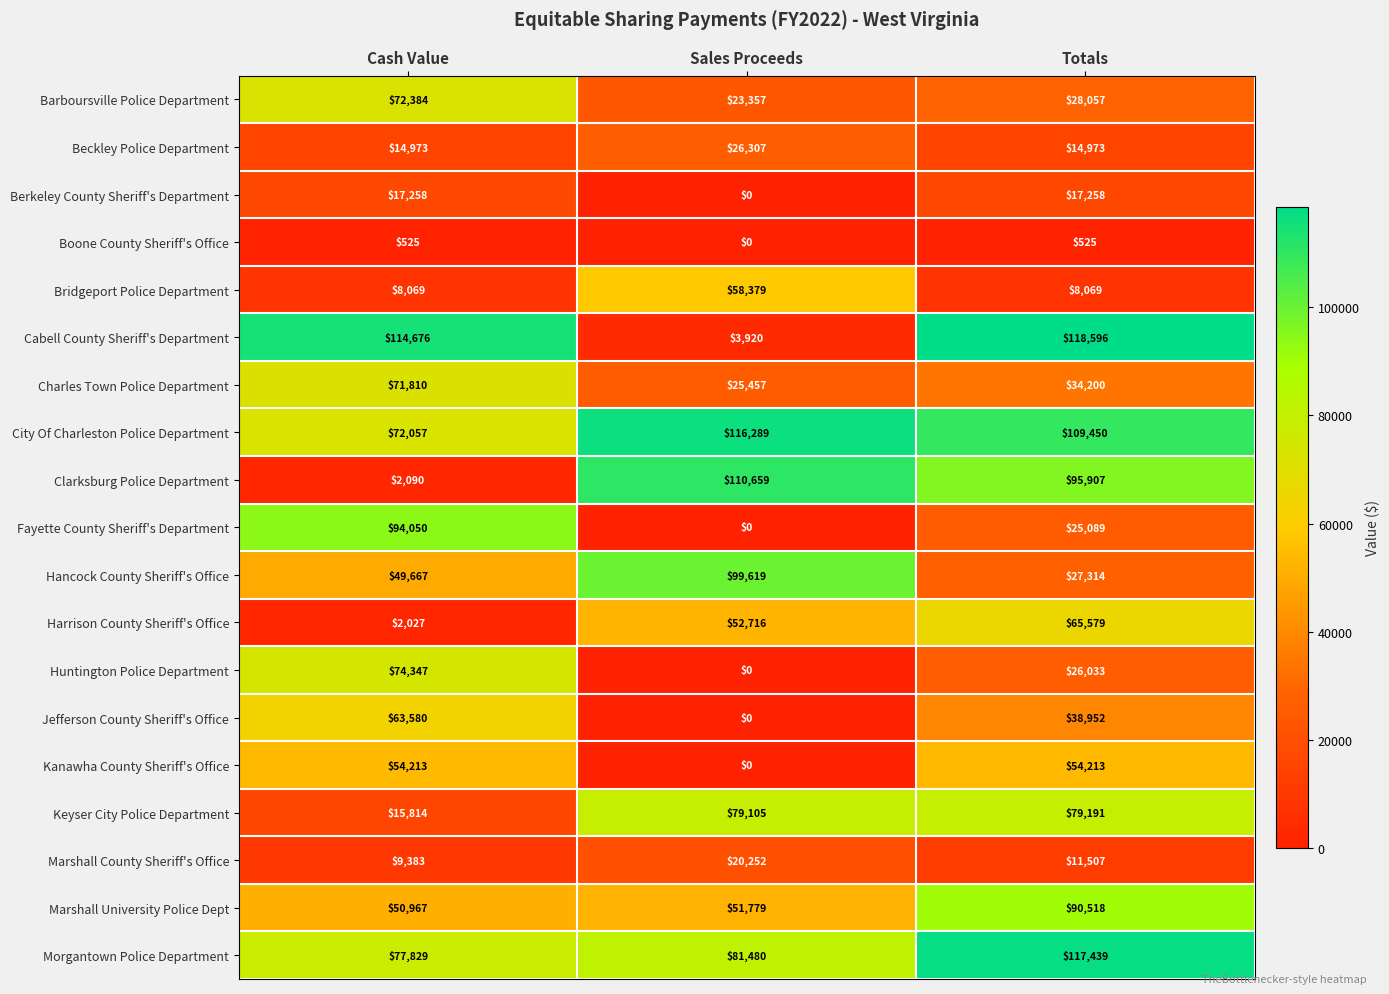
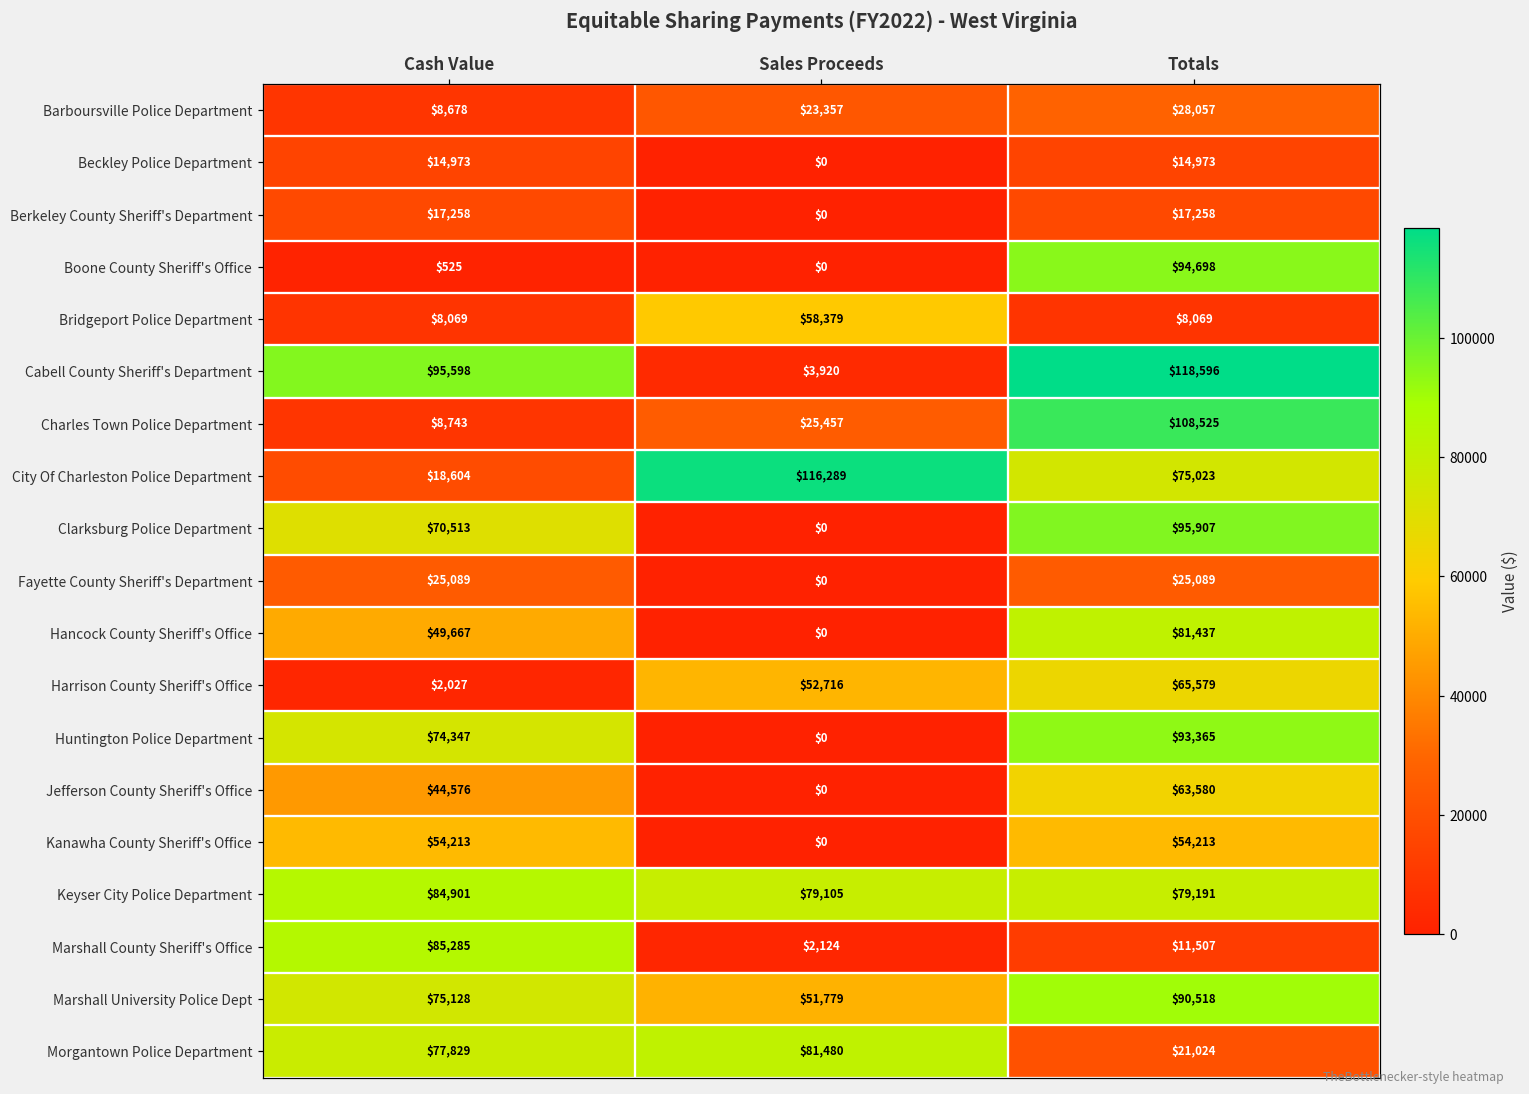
Barboursville Police Department, Cash Value: $72,384 -> $8,678
Beckley Police Department, Sales Proceeds: $26,307 -> $0
Boone County Sheriff's Office, Totals: $525 -> $94,698
Cabell County Sheriff's Department, Cash Value: $114,676 -> $95,598
Charles Town Police Department, Cash Value: $71,810 -> $8,743
Charles Town Police Department, Totals: $34,200 -> $108,525
City Of Charleston Police Department, Cash Value: $72,057 -> $18,604
City Of Charleston Police Department, Totals: $109,450 -> $75,023
Clarksburg Police Department, Cash Value: $2,090 -> $70,513
Clarksburg Police Department, Sales Proceeds: $110,659 -> $0
Fayette County Sheriff's Department, Cash Value: $94,050 -> $25,089
Hancock County Sheriff's Office, Sales Proceeds: $99,619 -> $0
Hancock County Sheriff's Office, Totals: $27,314 -> $81,437
Huntington Police Department, Totals: $26,033 -> $93,365
Jefferson County Sheriff's Office, Cash Value: $63,580 -> $44,576
Jefferson County Sheriff's Office, Totals: $38,952 -> $63,580
Keyser City Police Department, Cash Value: $15,814 -> $84,901
Marshall County Sheriff's Office, Cash Value: $9,383 -> $85,285
Marshall County Sheriff's Office, Sales Proceeds: $20,252 -> $2,124
Marshall University Police Dept, Cash Value: $50,967 -> $75,128
Morgantown Police Department, Totals: $117,439 -> $21,024
